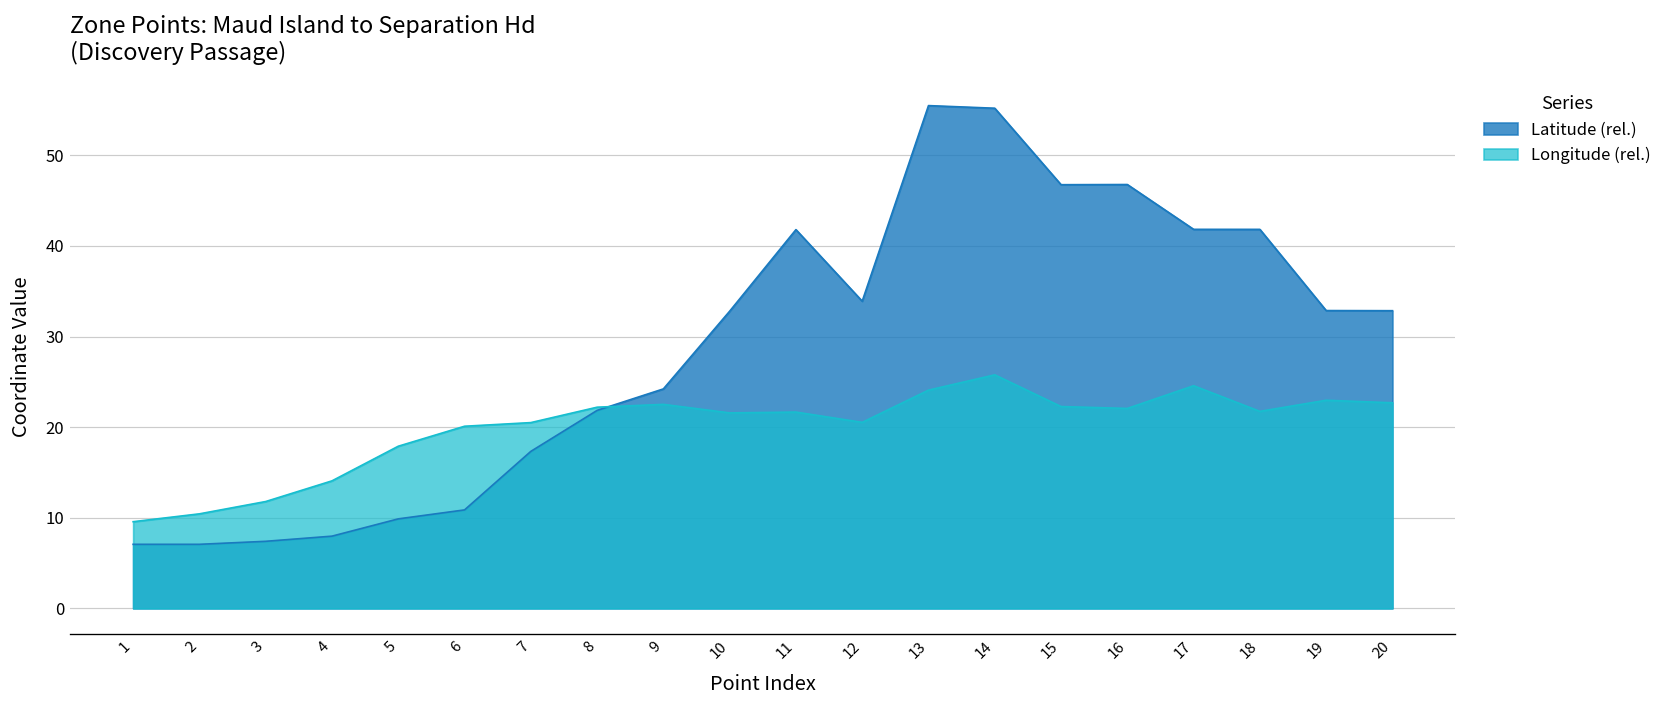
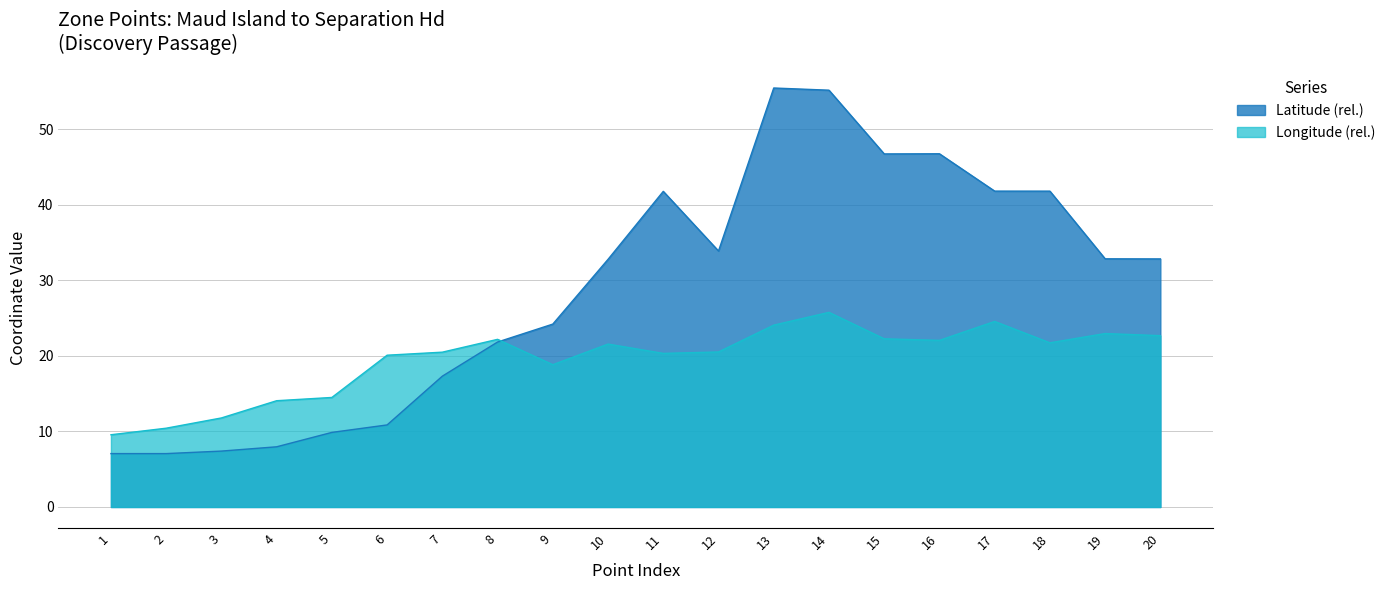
Longitude (rel.), 5: 18 -> 15
Longitude (rel.), 9: 23 -> 19
Longitude (rel.), 11: 22 -> 20
